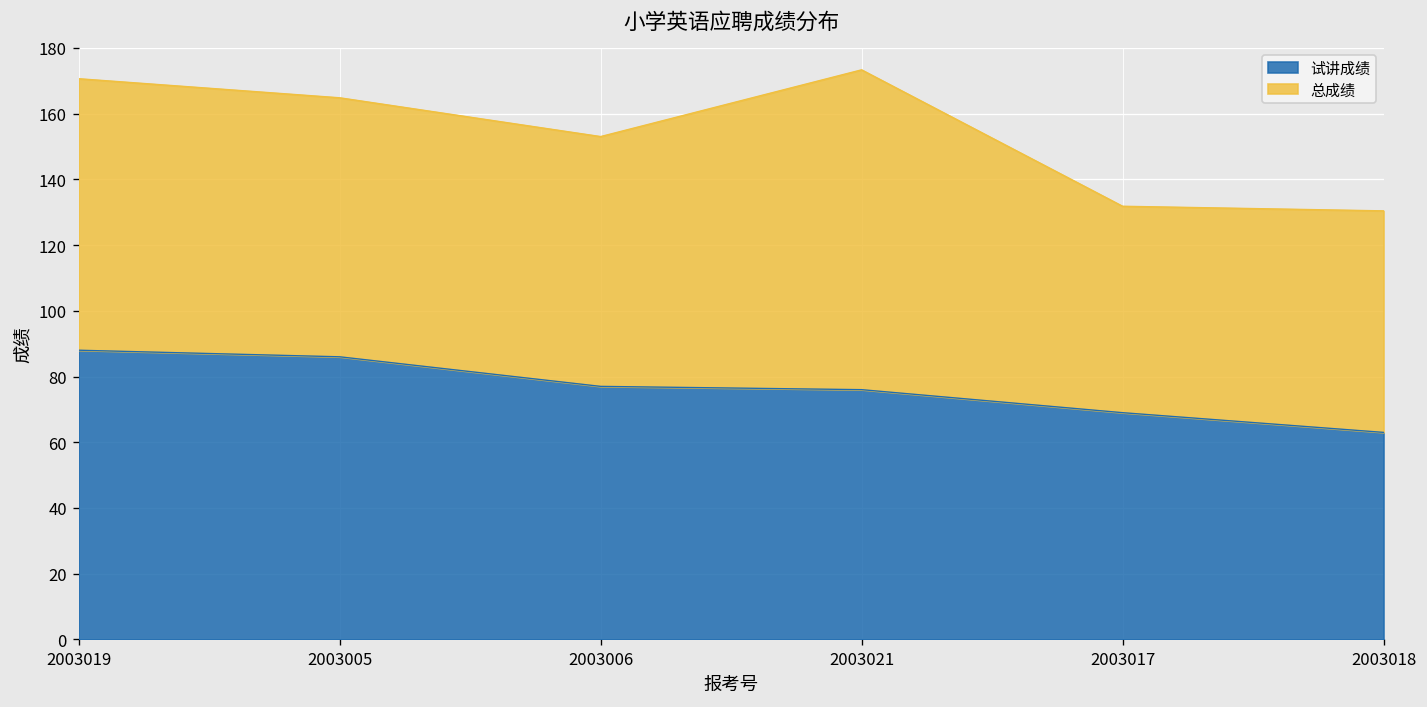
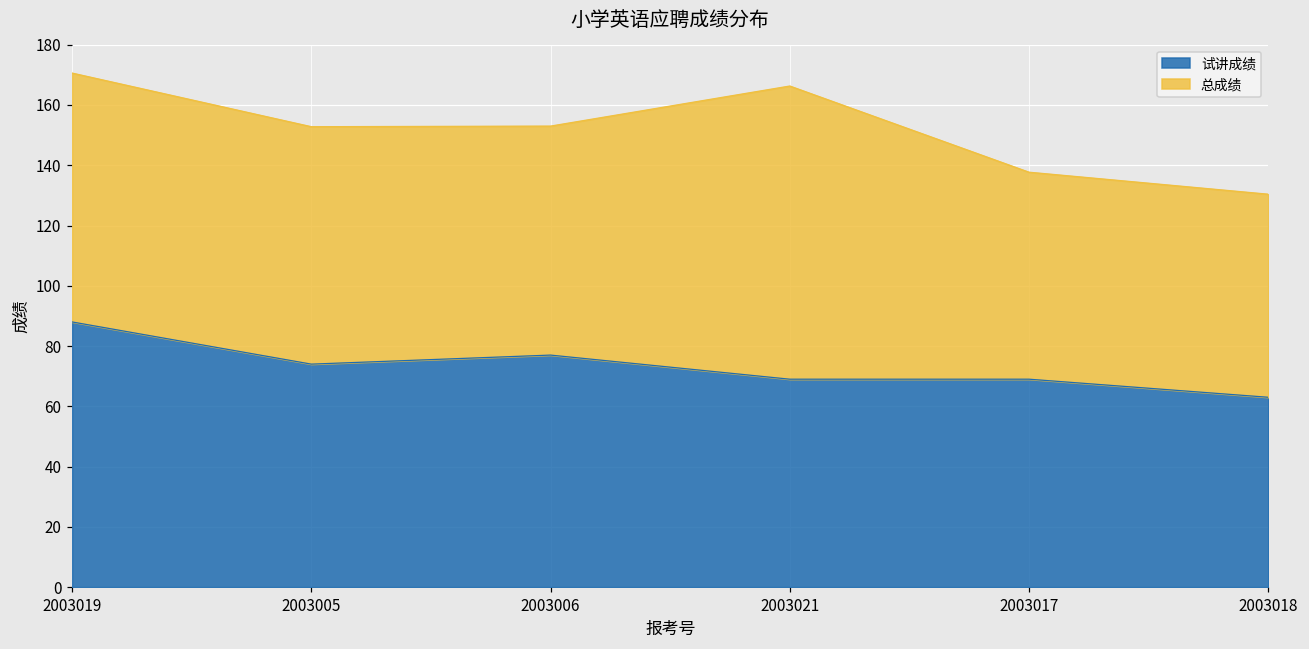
试讲成绩, 2003005: 86 -> 74
试讲成绩, 2003021: 76 -> 69
总成绩, 2003017: 63 -> 69
